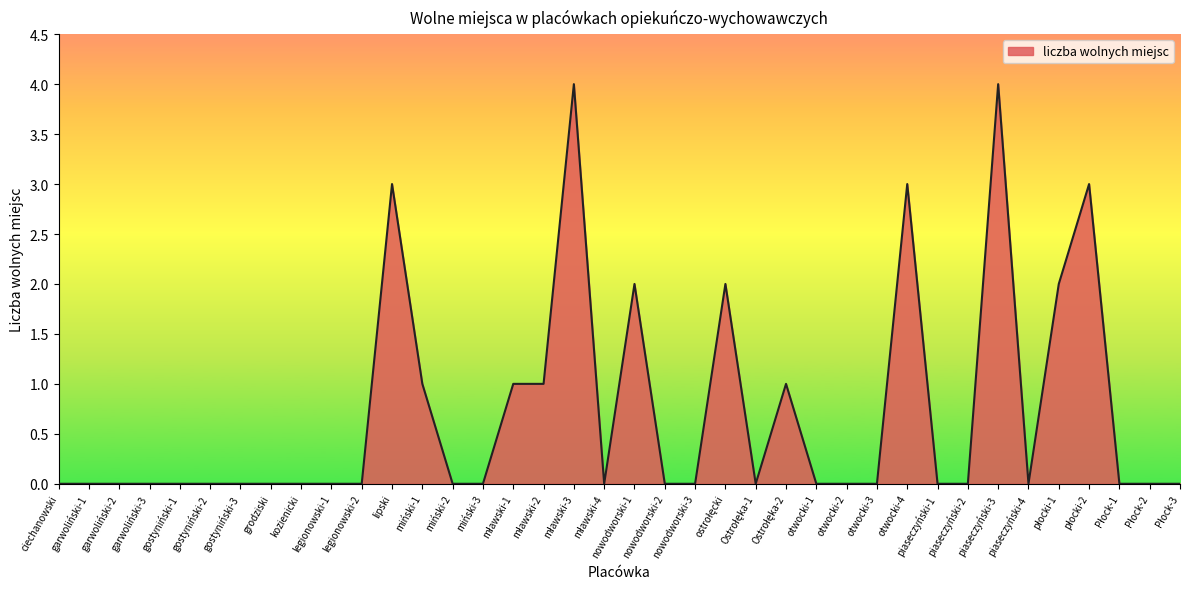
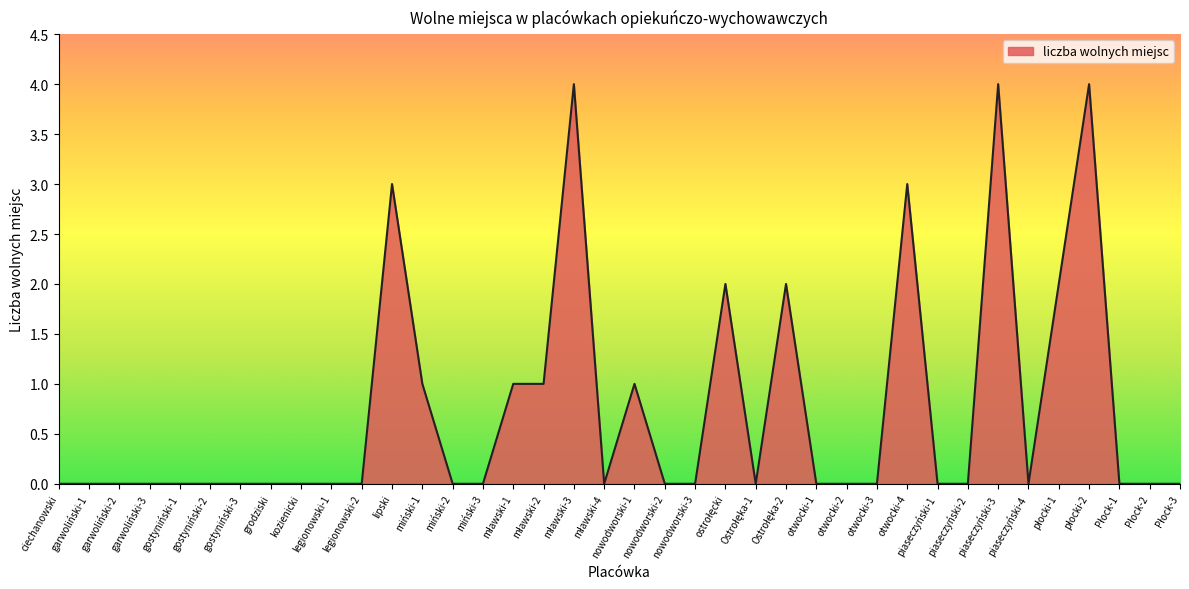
nowodworski-1: 2 -> 1
Ostrołęka-2: 1 -> 2
płocki-2: 3 -> 4
